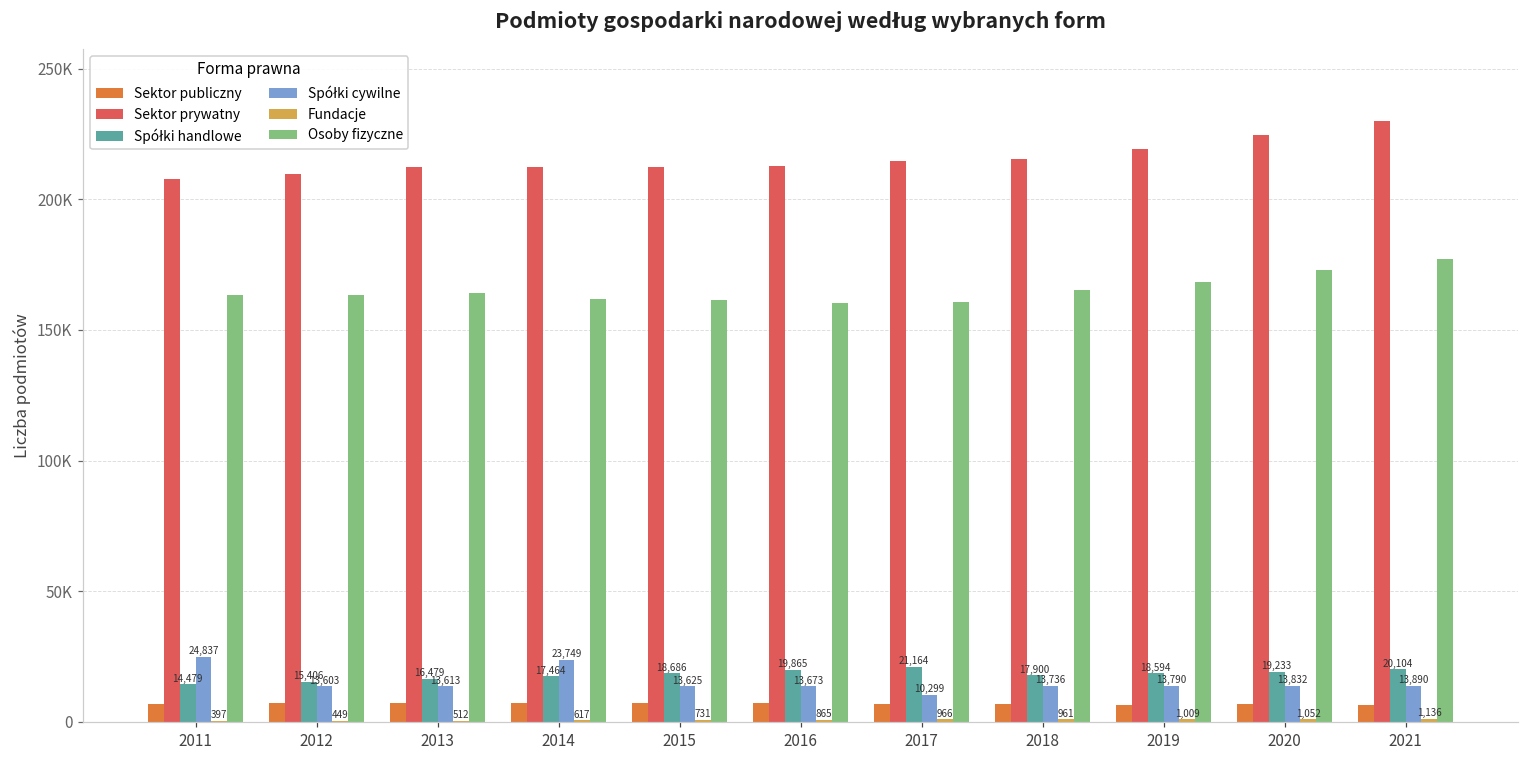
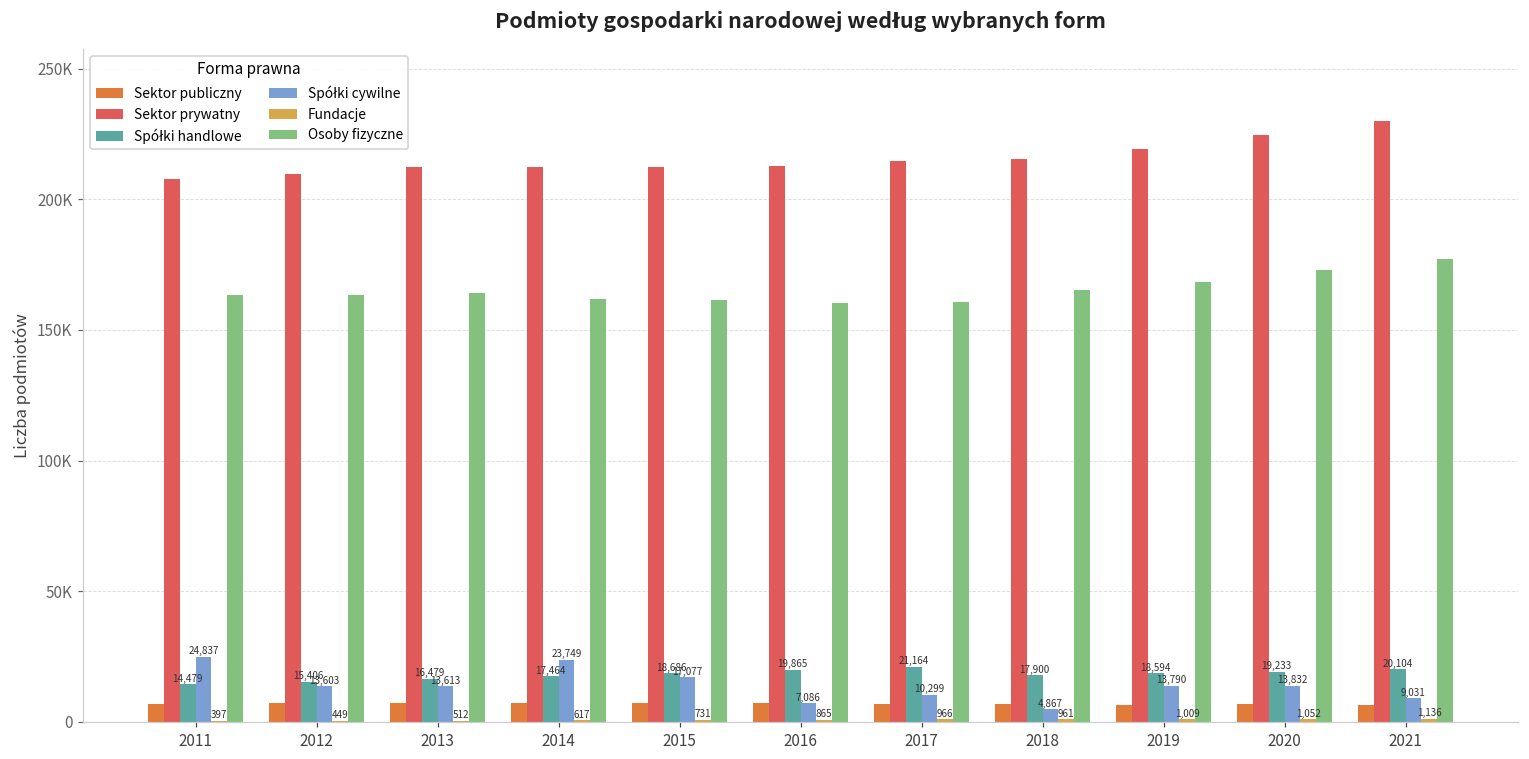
Spółki cywilne, 2015: 13,625 -> 17,077
Spółki cywilne, 2016: 13,673 -> 7,086
Spółki cywilne, 2018: 13,736 -> 4,867
Spółki cywilne, 2021: 13,890 -> 9,031
